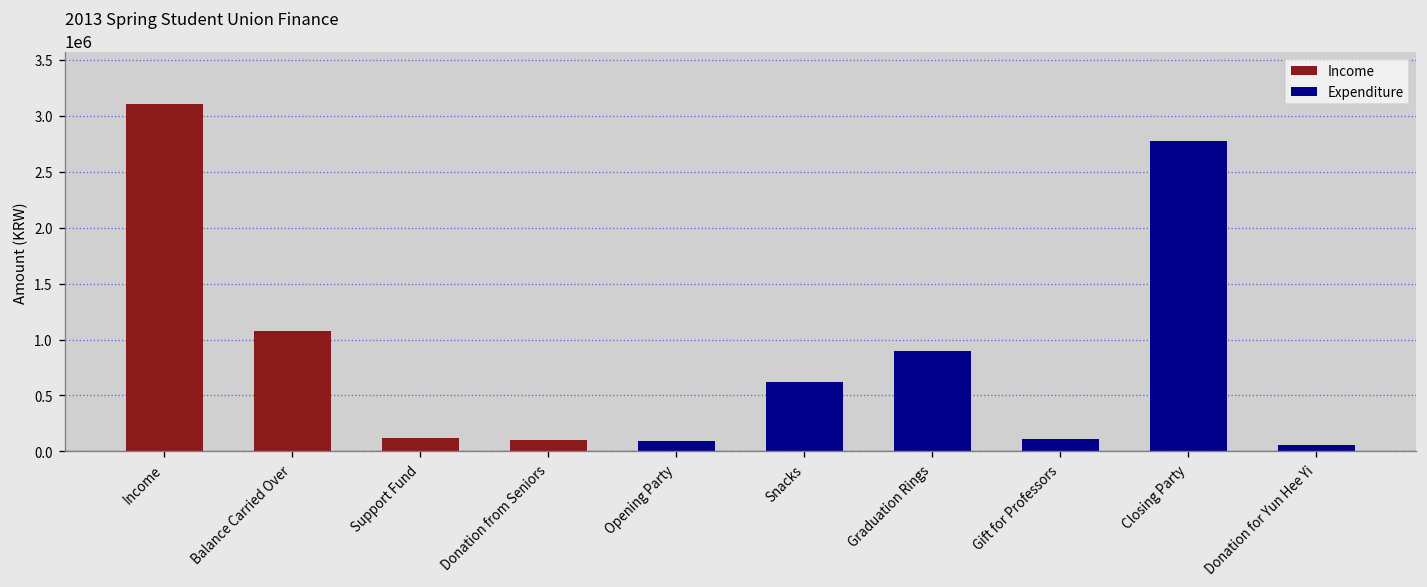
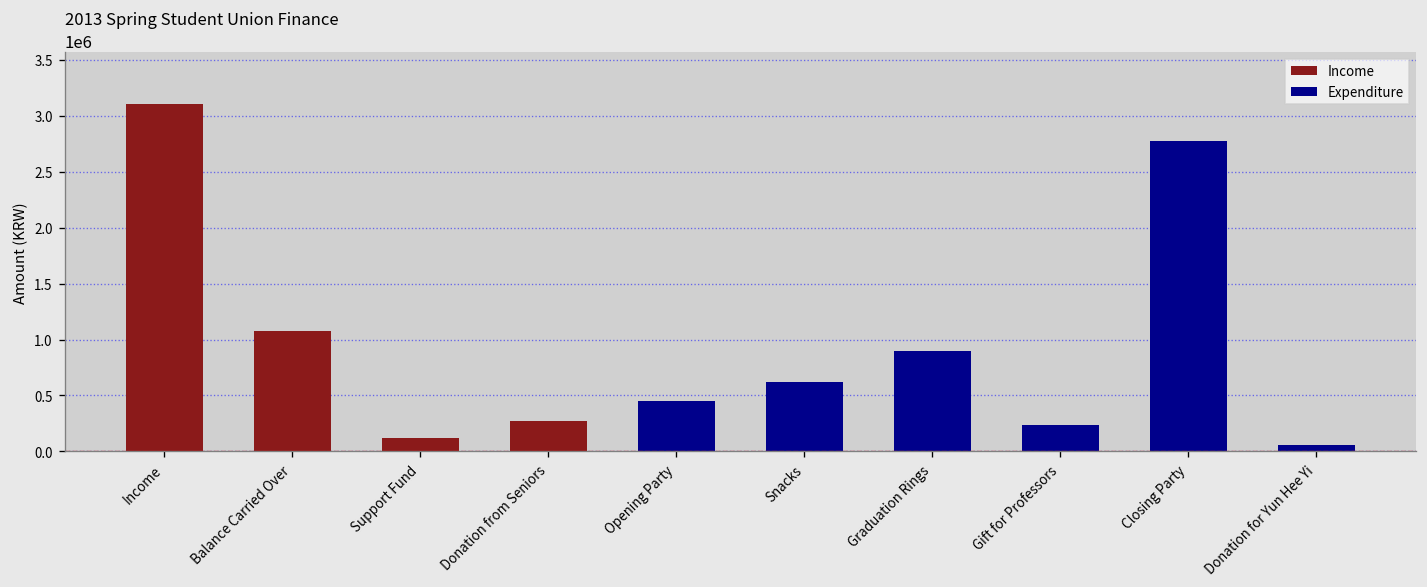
Donation from Seniors: 100000 -> 300000
Opening Party: 100000 -> 500000
Gift for Professors: 100000 -> 200000
